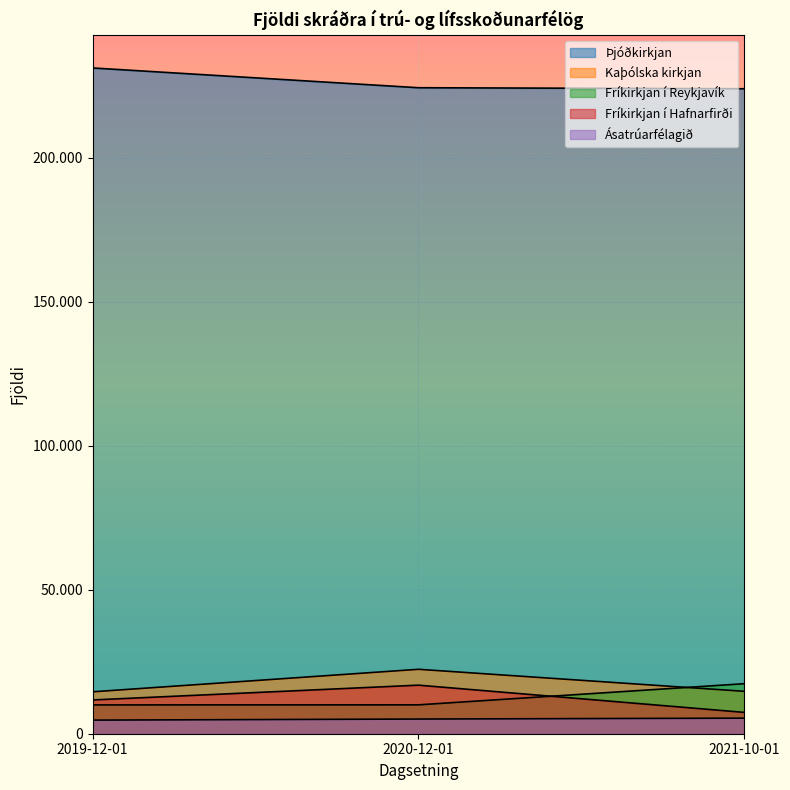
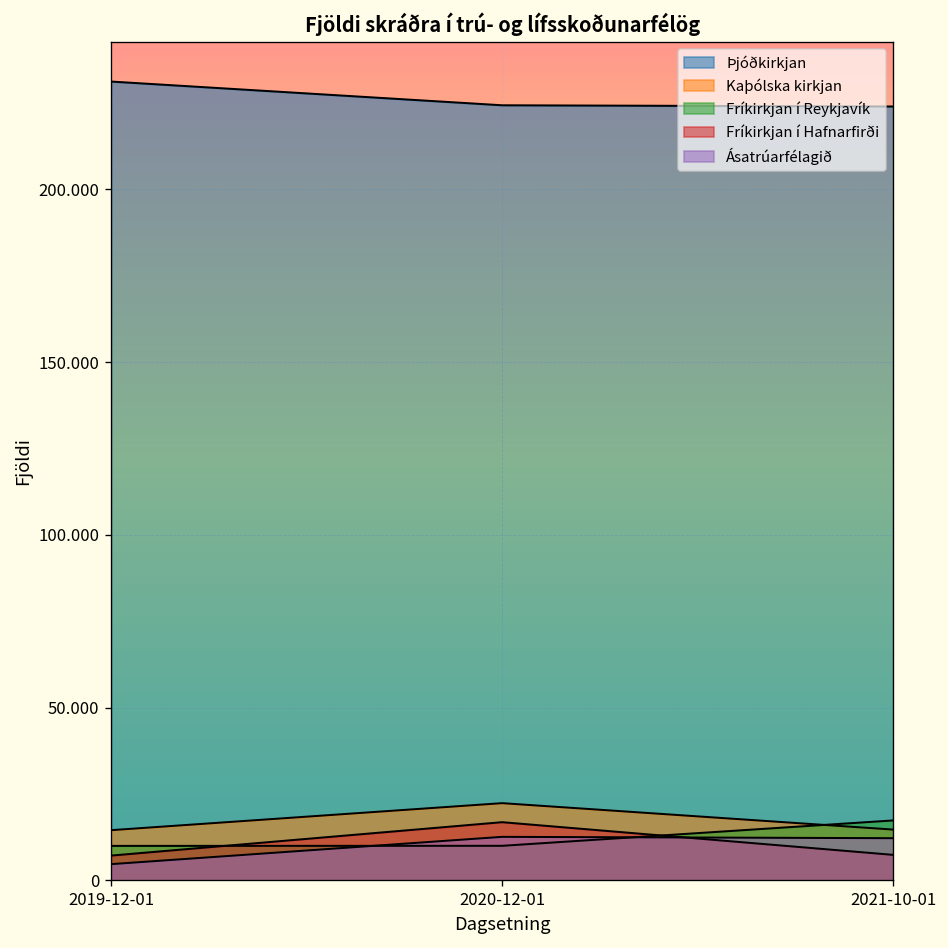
Fríkirkjan í Hafnarfirði, 2019-12-01: 12 -> 7
Ásatrúarfélagið, 2020-12-01: 5 -> 13
Ásatrúarfélagið, 2021-10-01: 5 -> 12
